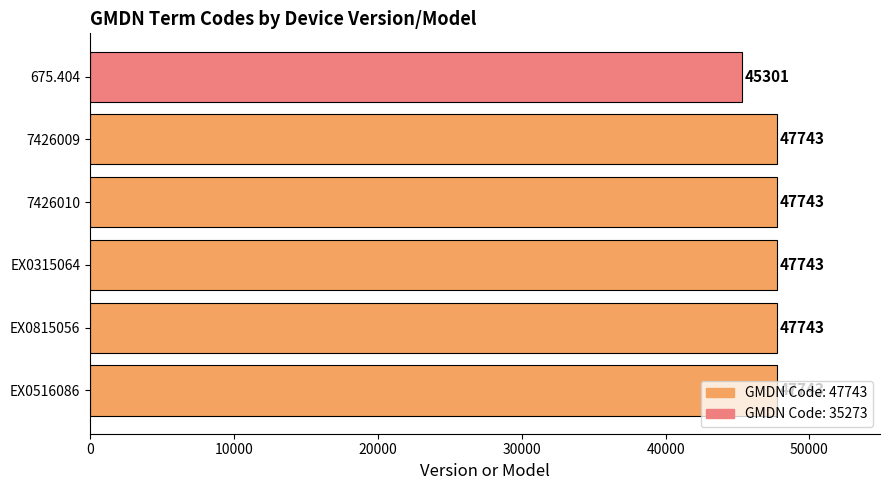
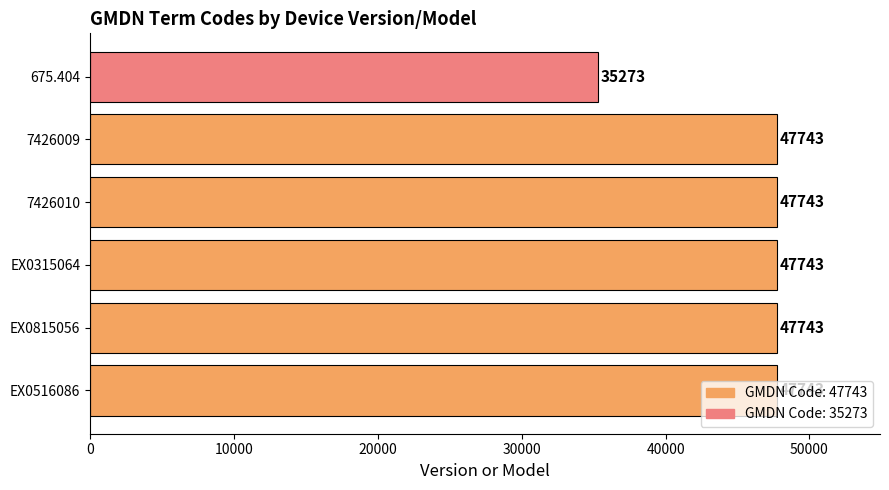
675.404: 45301 -> 35273
